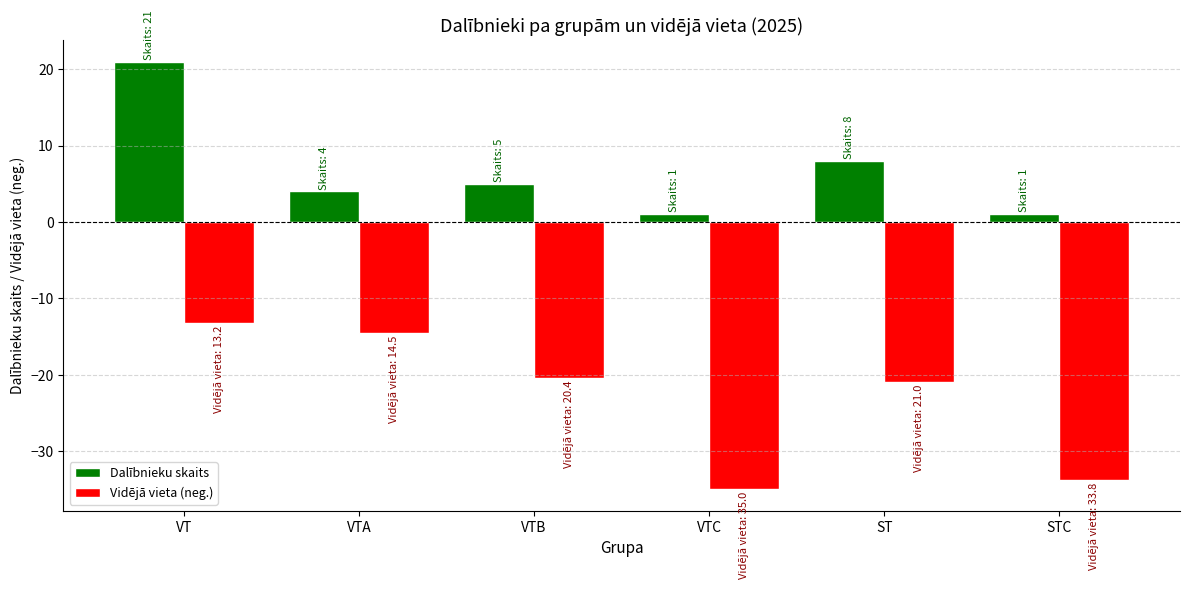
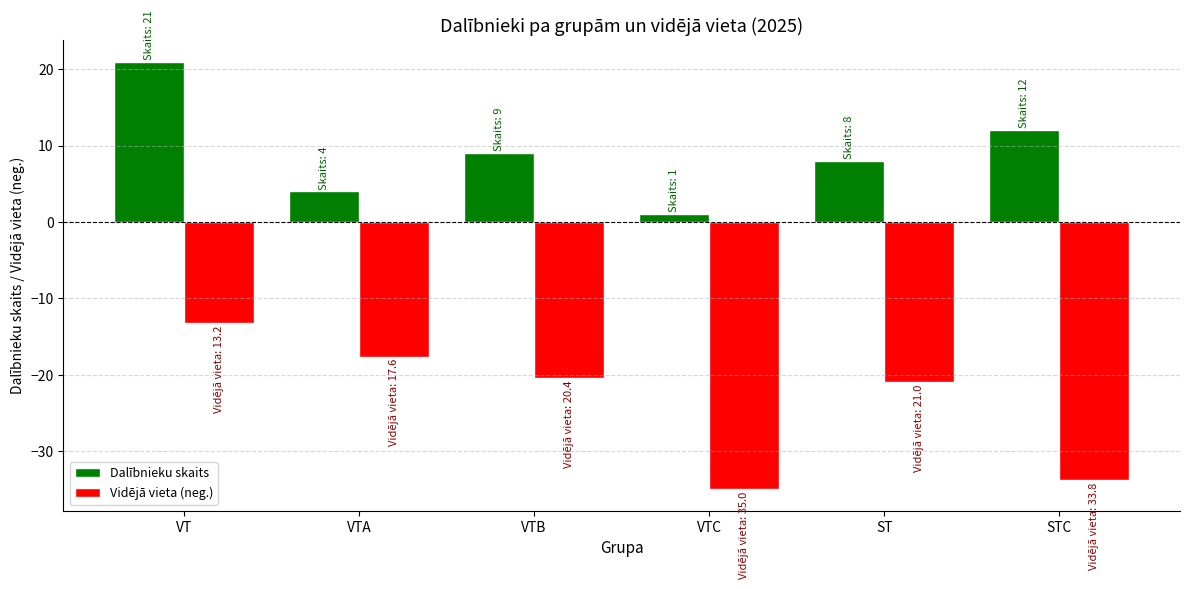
Vidējā vieta (neg.), VTA: 14.5 -> 17.6
Dalībnieku skaits, VTB: 5 -> 9
Dalībnieku skaits, STC: 1 -> 12
